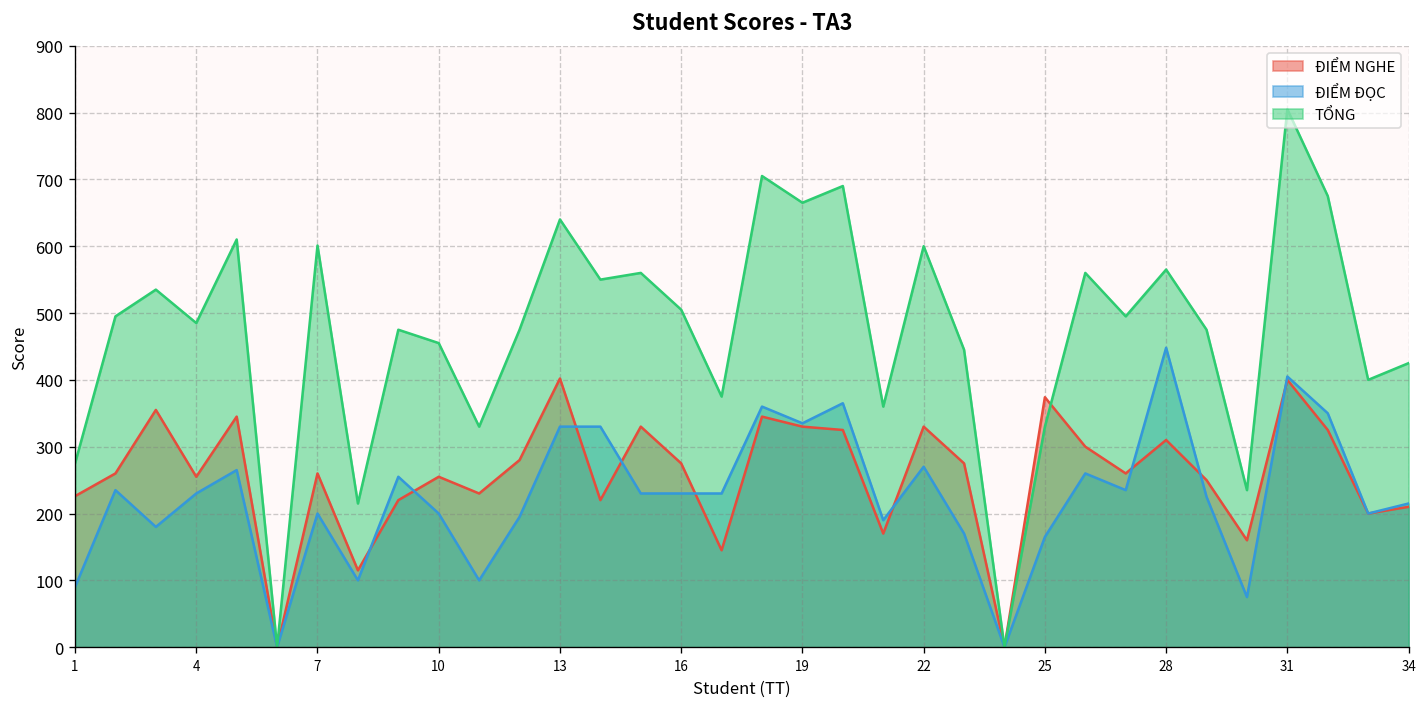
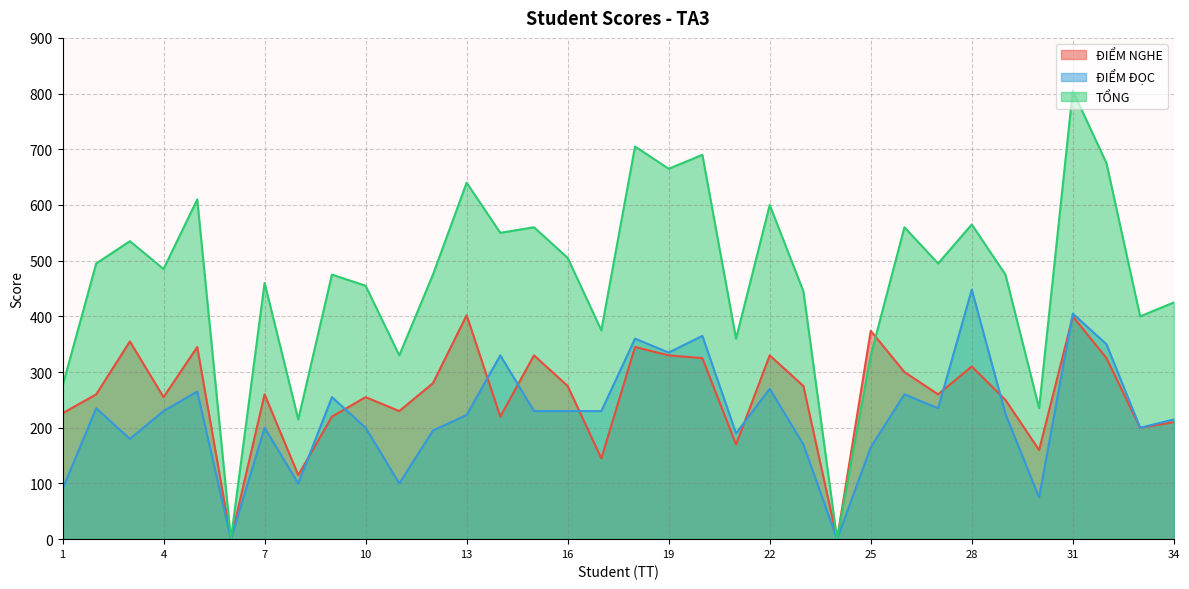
TỔNG, 7: 600 -> 460
ĐIỂM ĐỌC, 13: 330 -> 220
